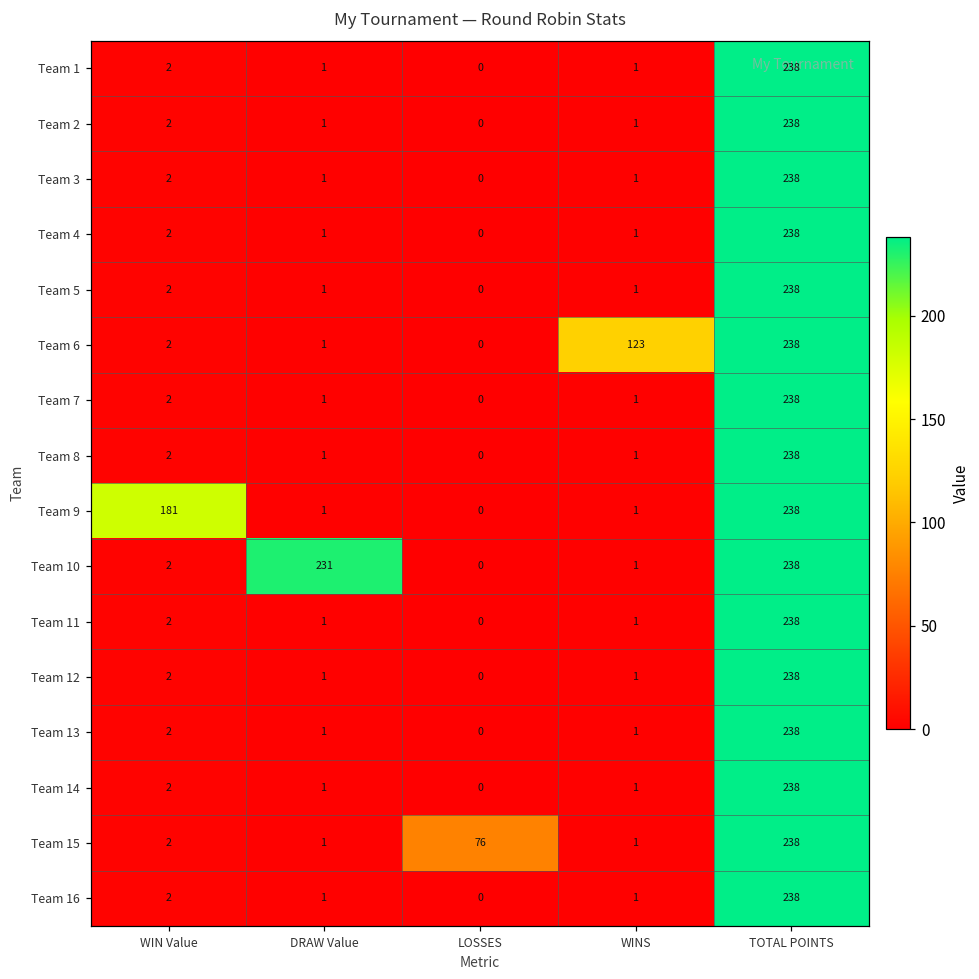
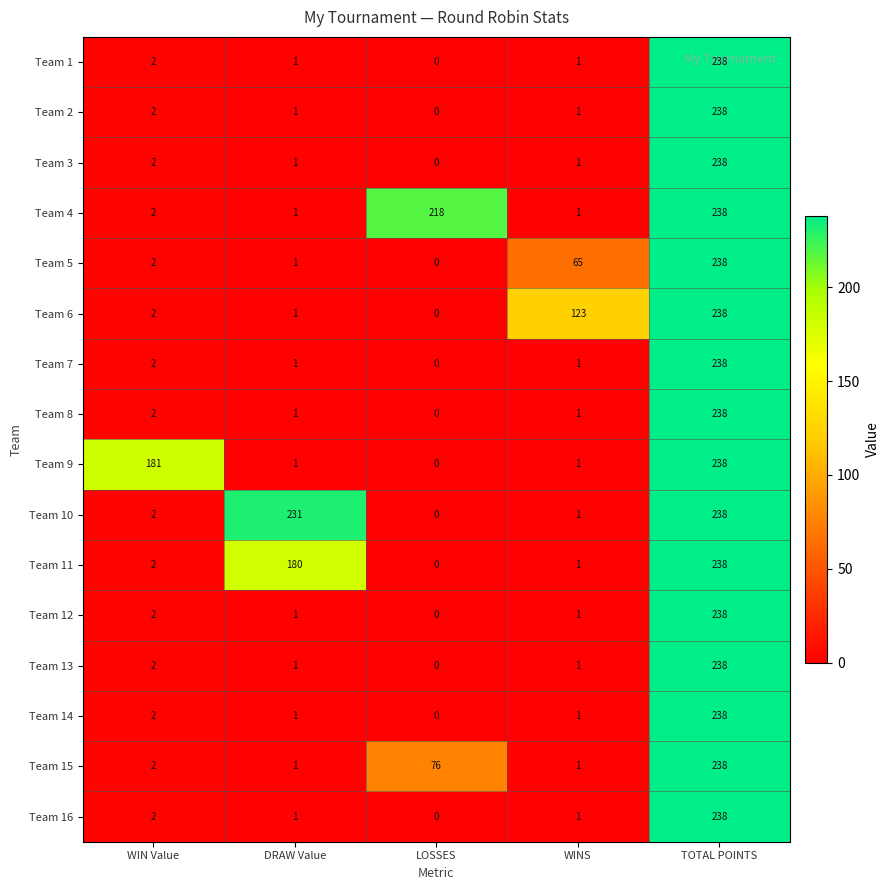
Team 4, LOSSES: 0 -> 218
Team 5, WINS: 1 -> 65
Team 11, DRAW Value: 1 -> 180
